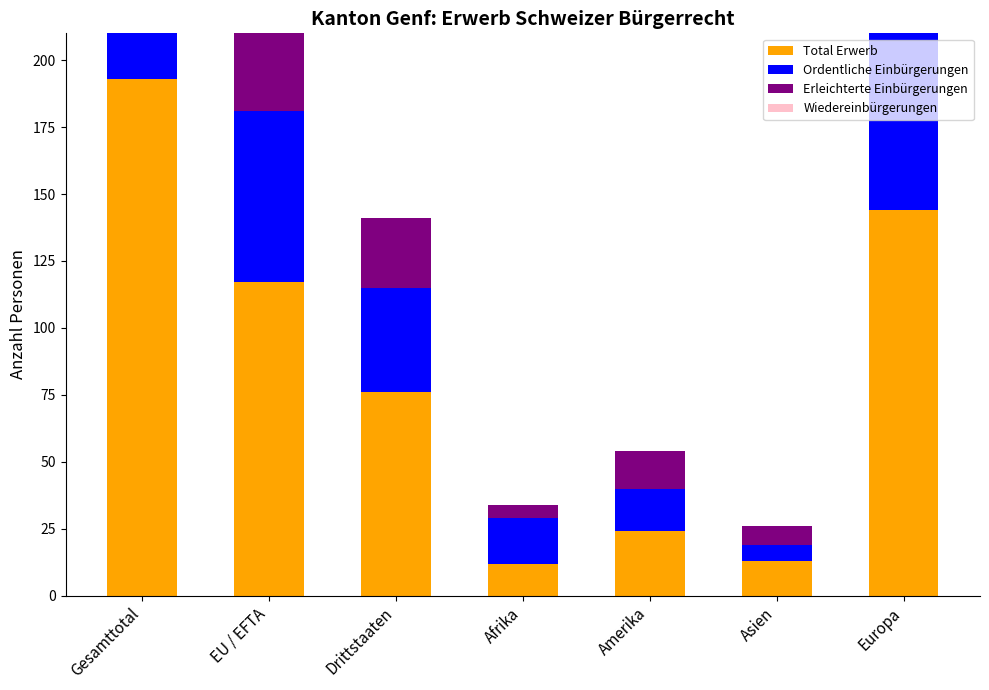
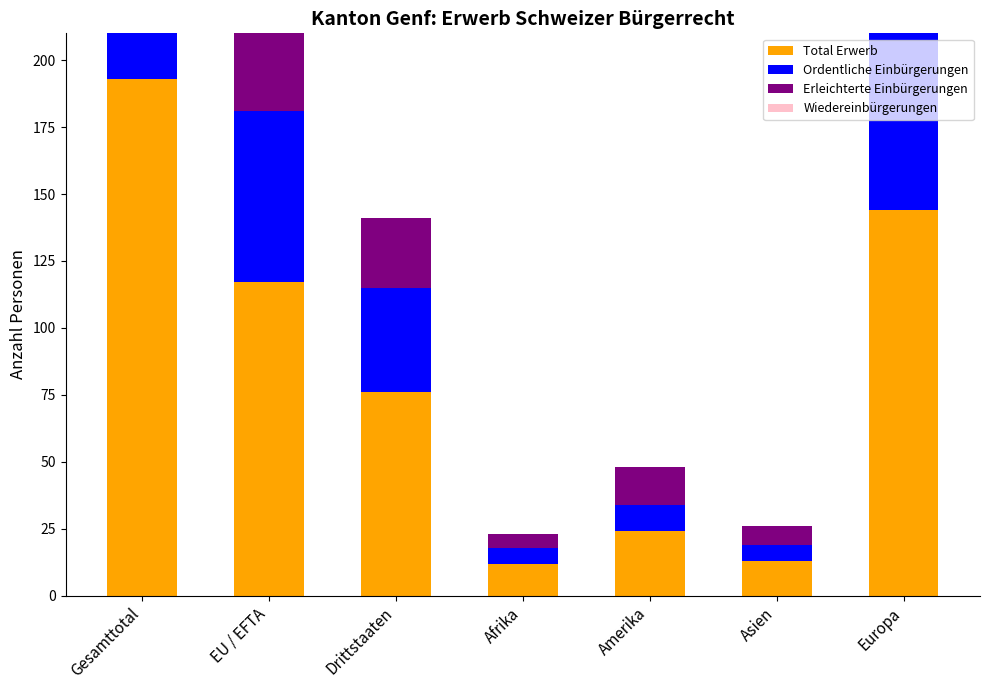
Ordentliche Einbürgerungen, Afrika: 17 -> 6
Ordentliche Einbürgerungen, Amerika: 16 -> 10
